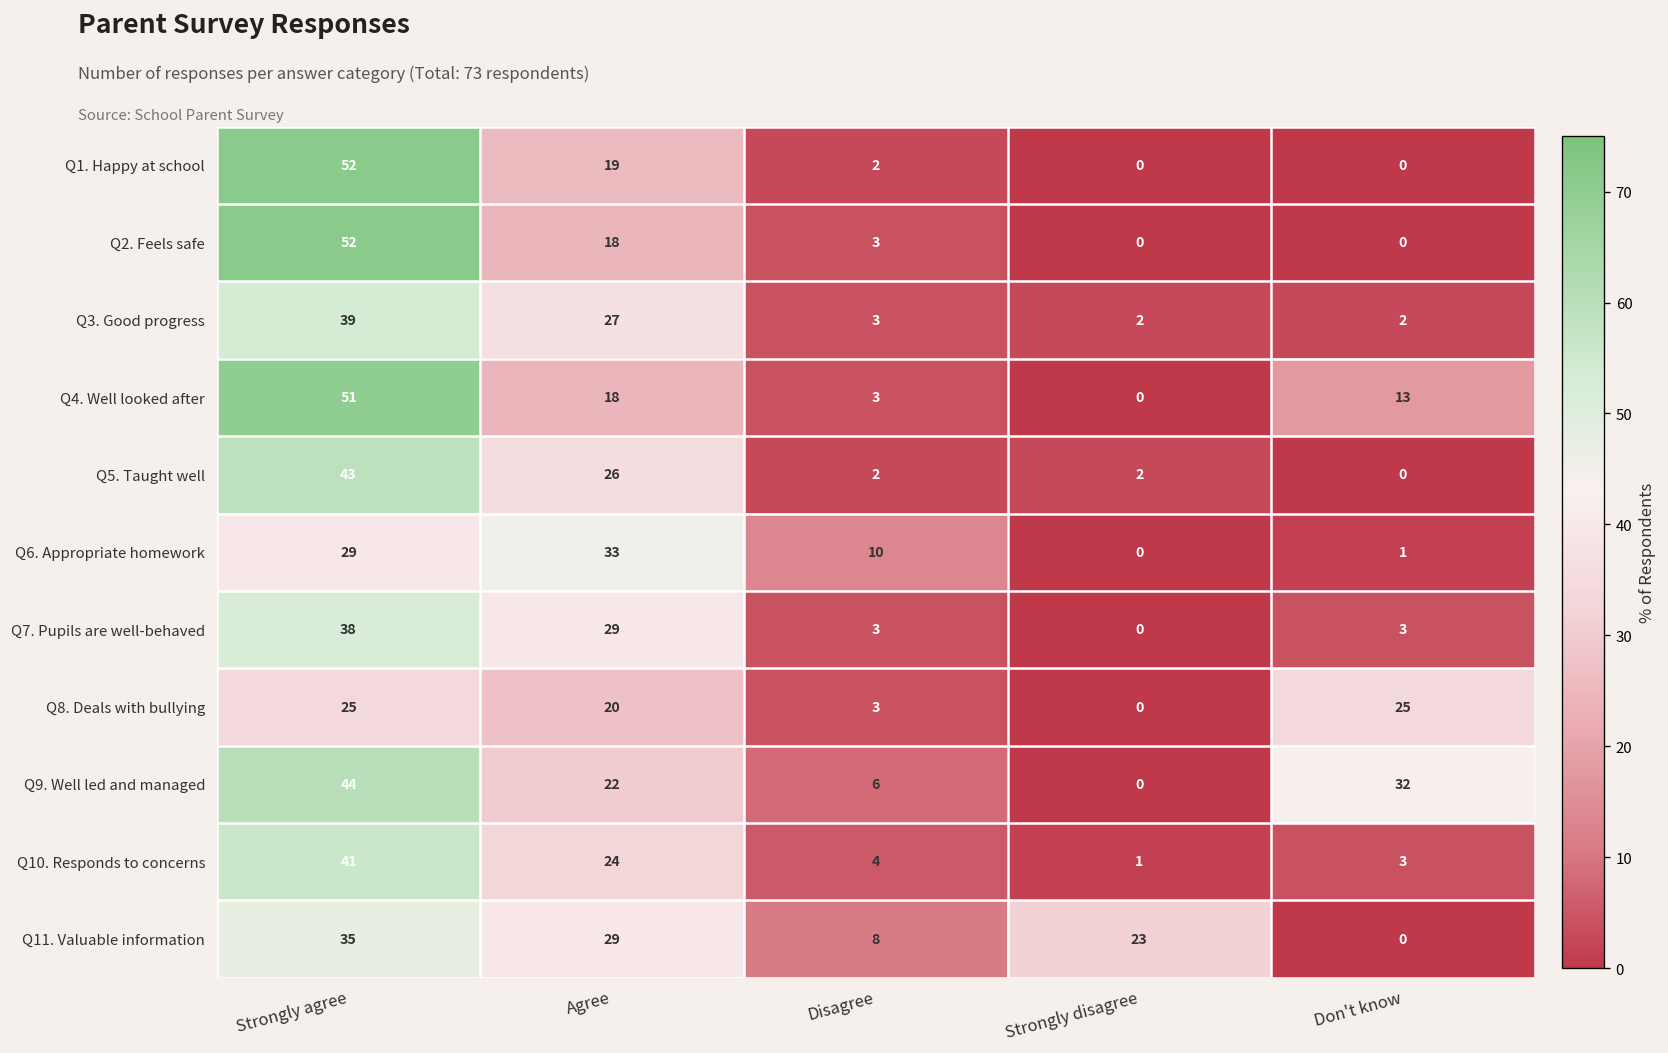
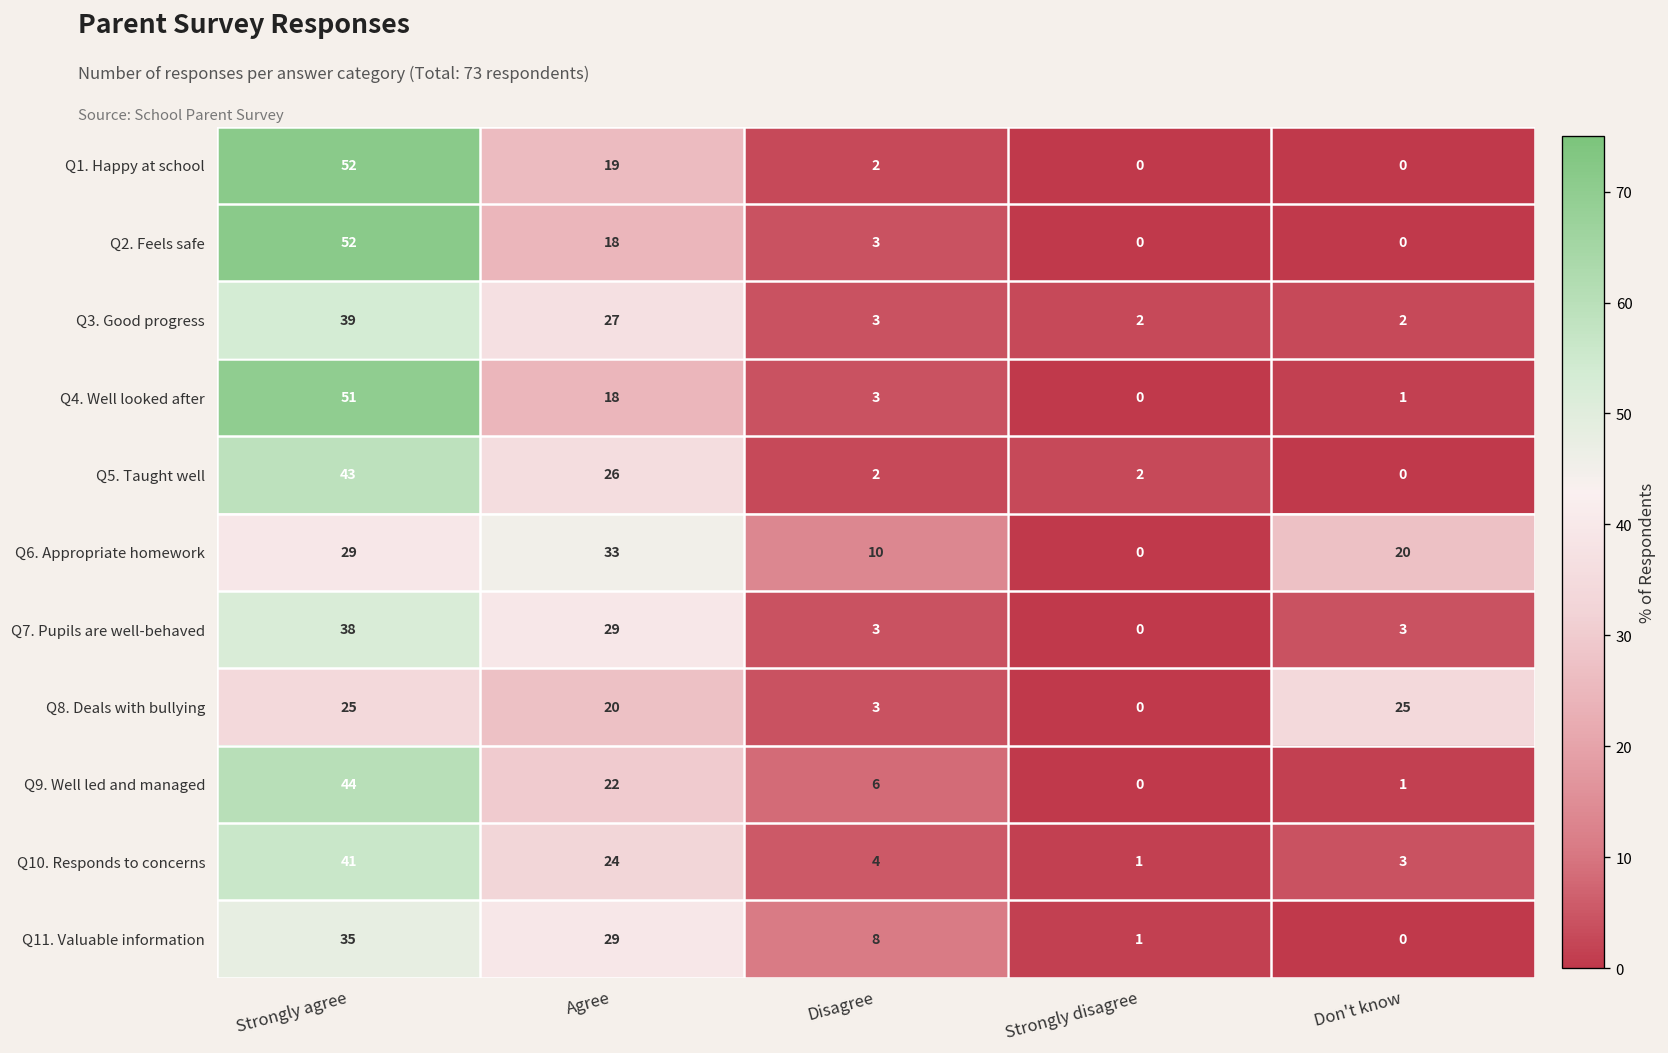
Q4. Well looked after, Don't know: 13 -> 1
Q6. Appropriate homework, Don't know: 1 -> 20
Q9. Well led and managed, Don't know: 32 -> 1
Q11. Valuable information, Strongly disagree: 23 -> 1
